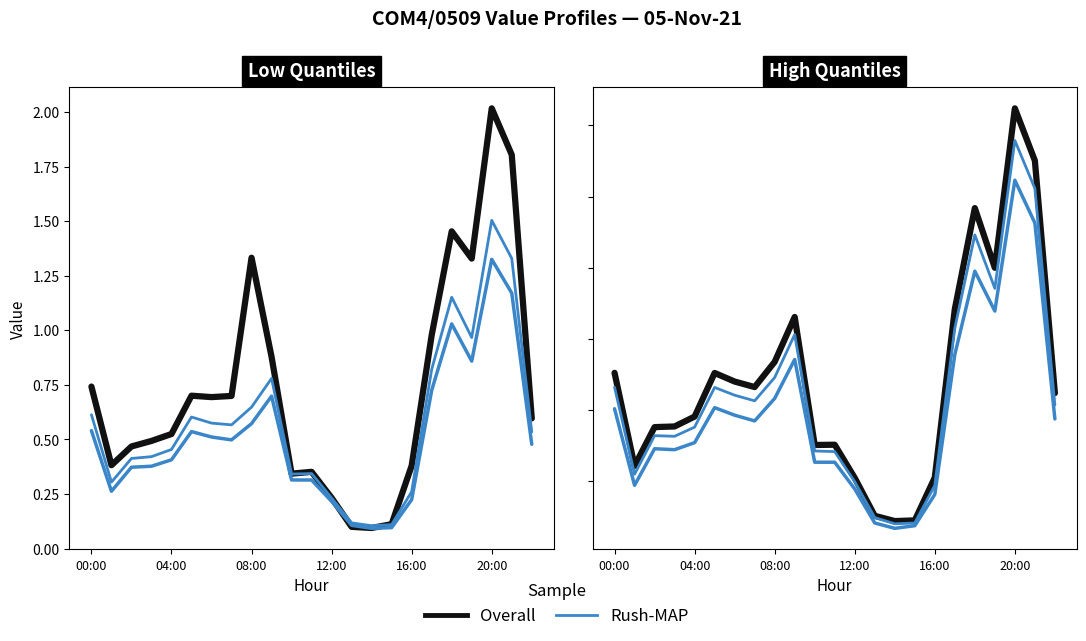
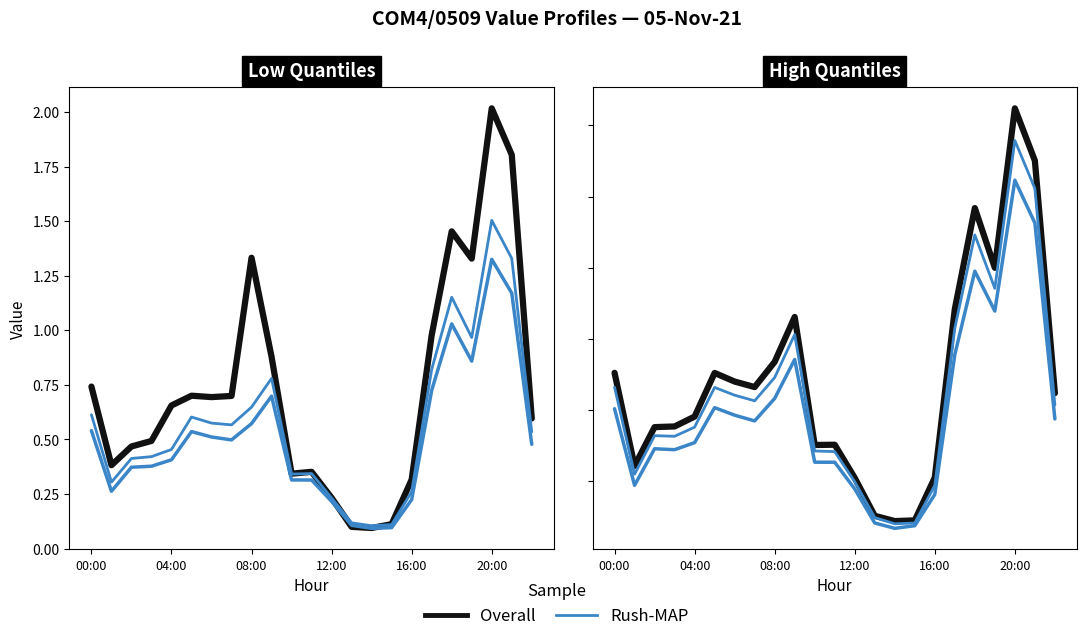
Low Quantiles, Overall, 04:00: 0.52 -> 0.66
Low Quantiles, Overall, 16:00: 0.38 -> 0.32
